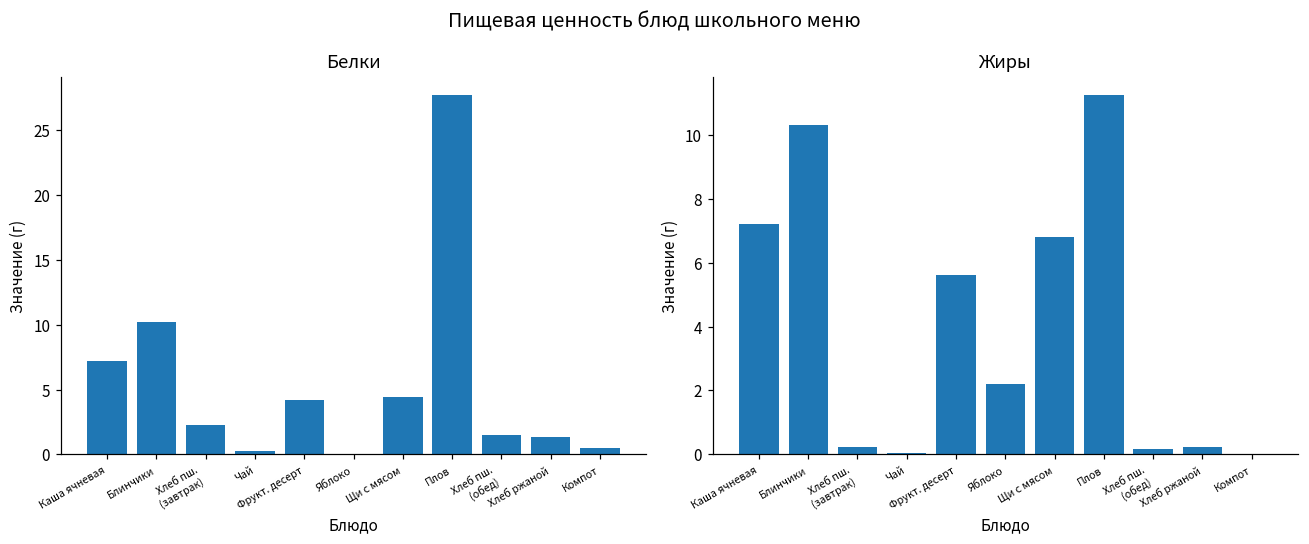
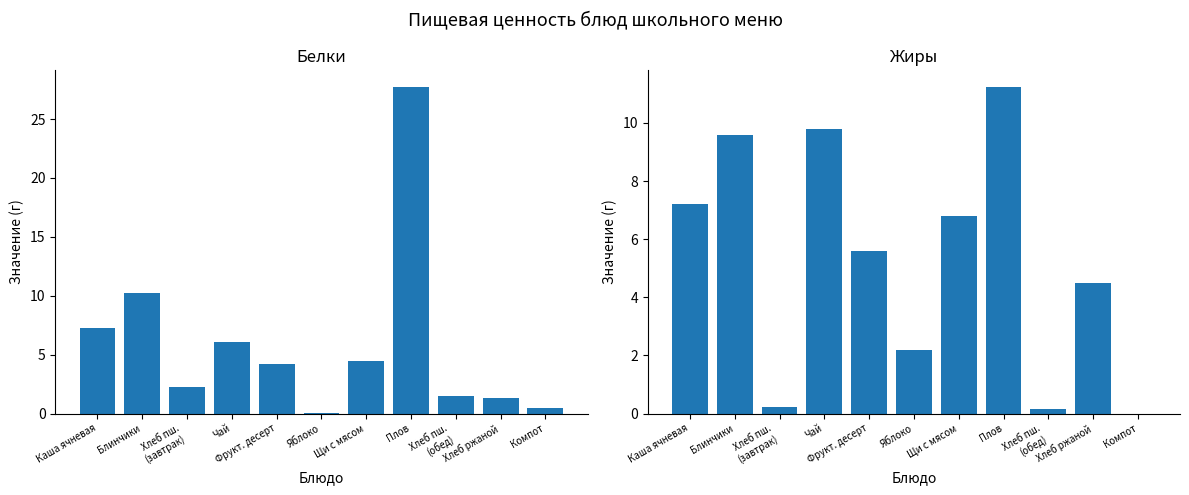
Белки, Чай: 0.2 -> 6.1
Жиры, Блинчики: 10.3 -> 9.6
Жиры, Чай: 0.1 -> 9.8
Жиры, Хлеб ржаной: 0.2 -> 4.5
